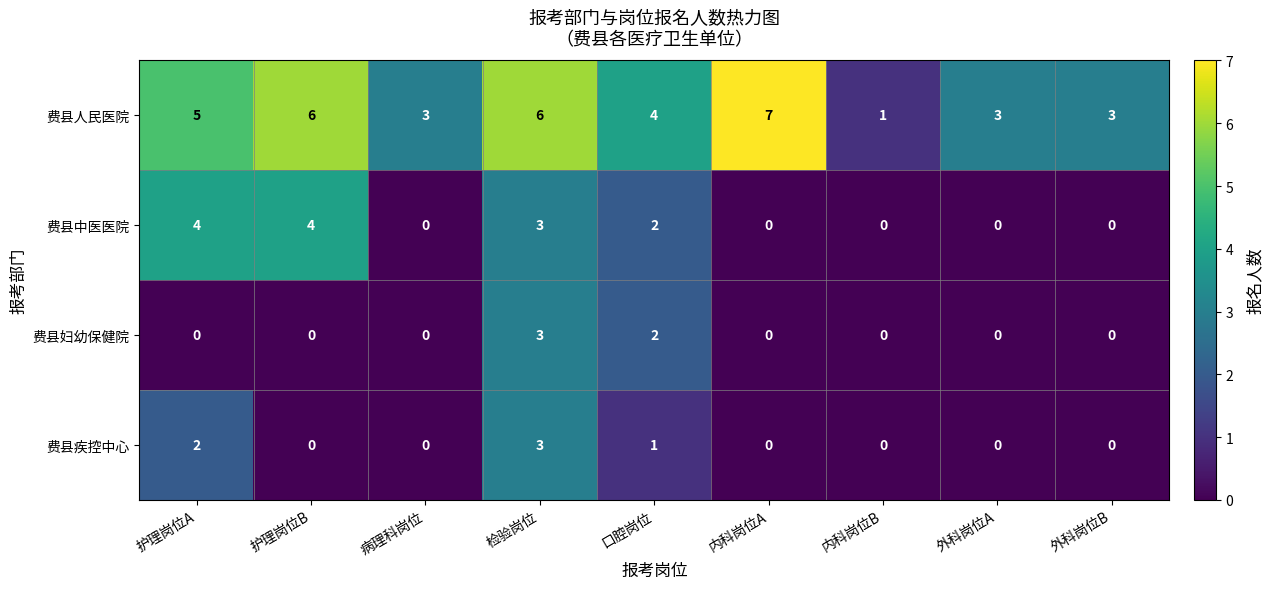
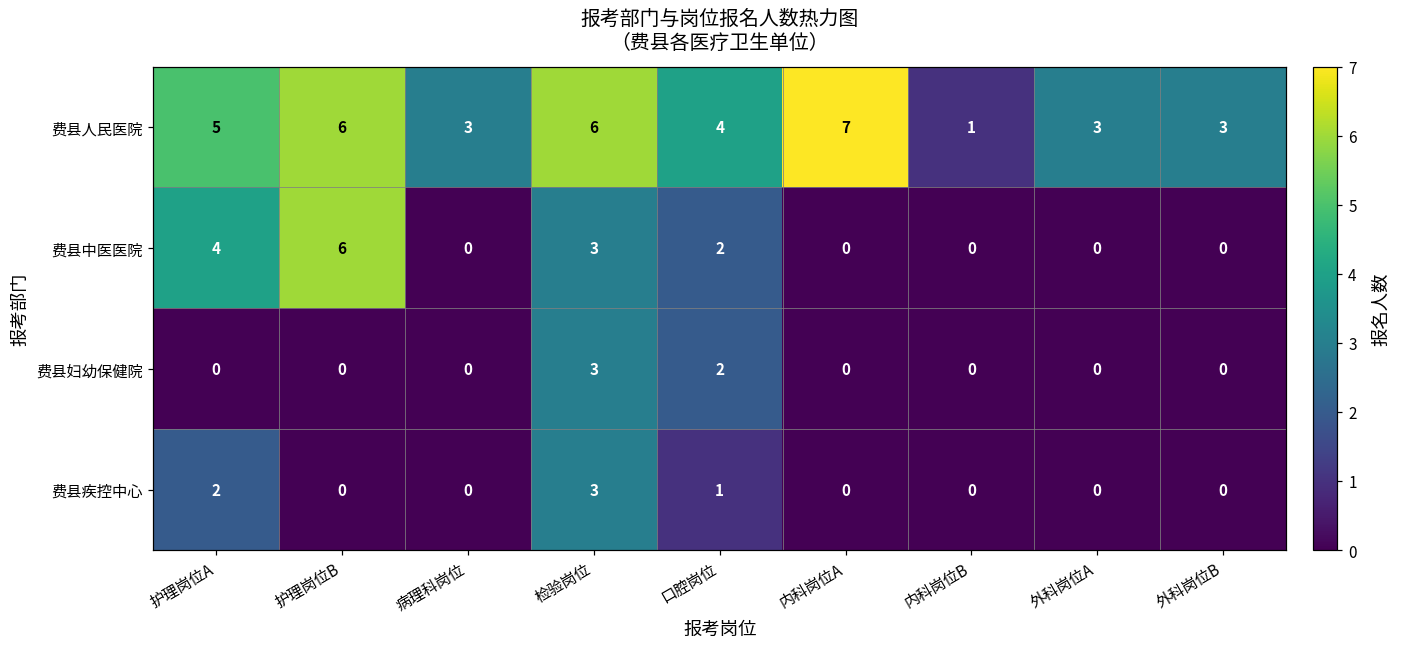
费县中医医院, 护理岗位B: 4 -> 6
